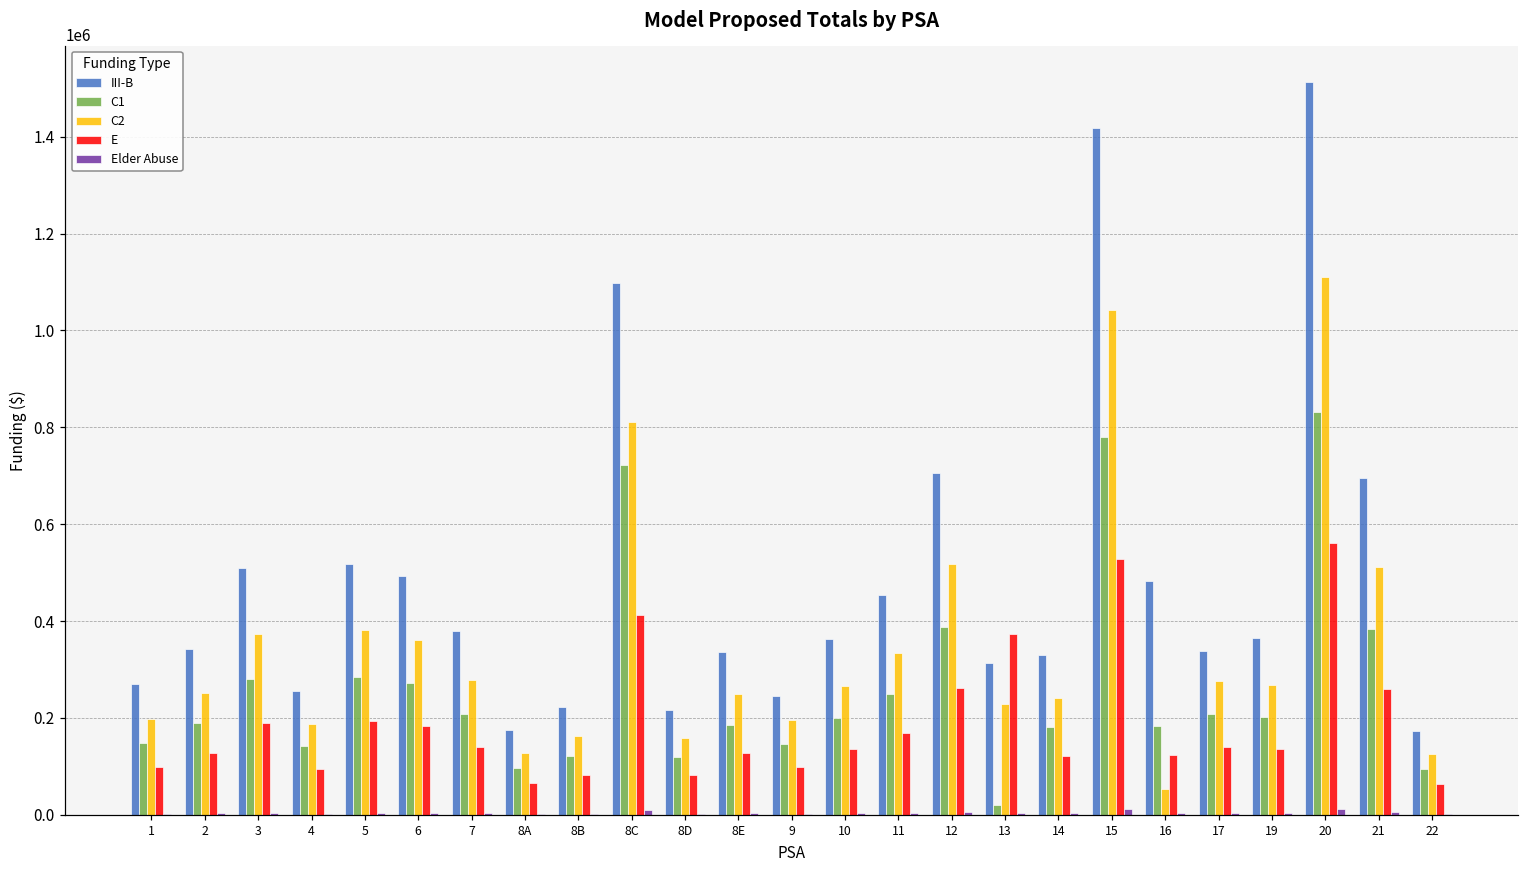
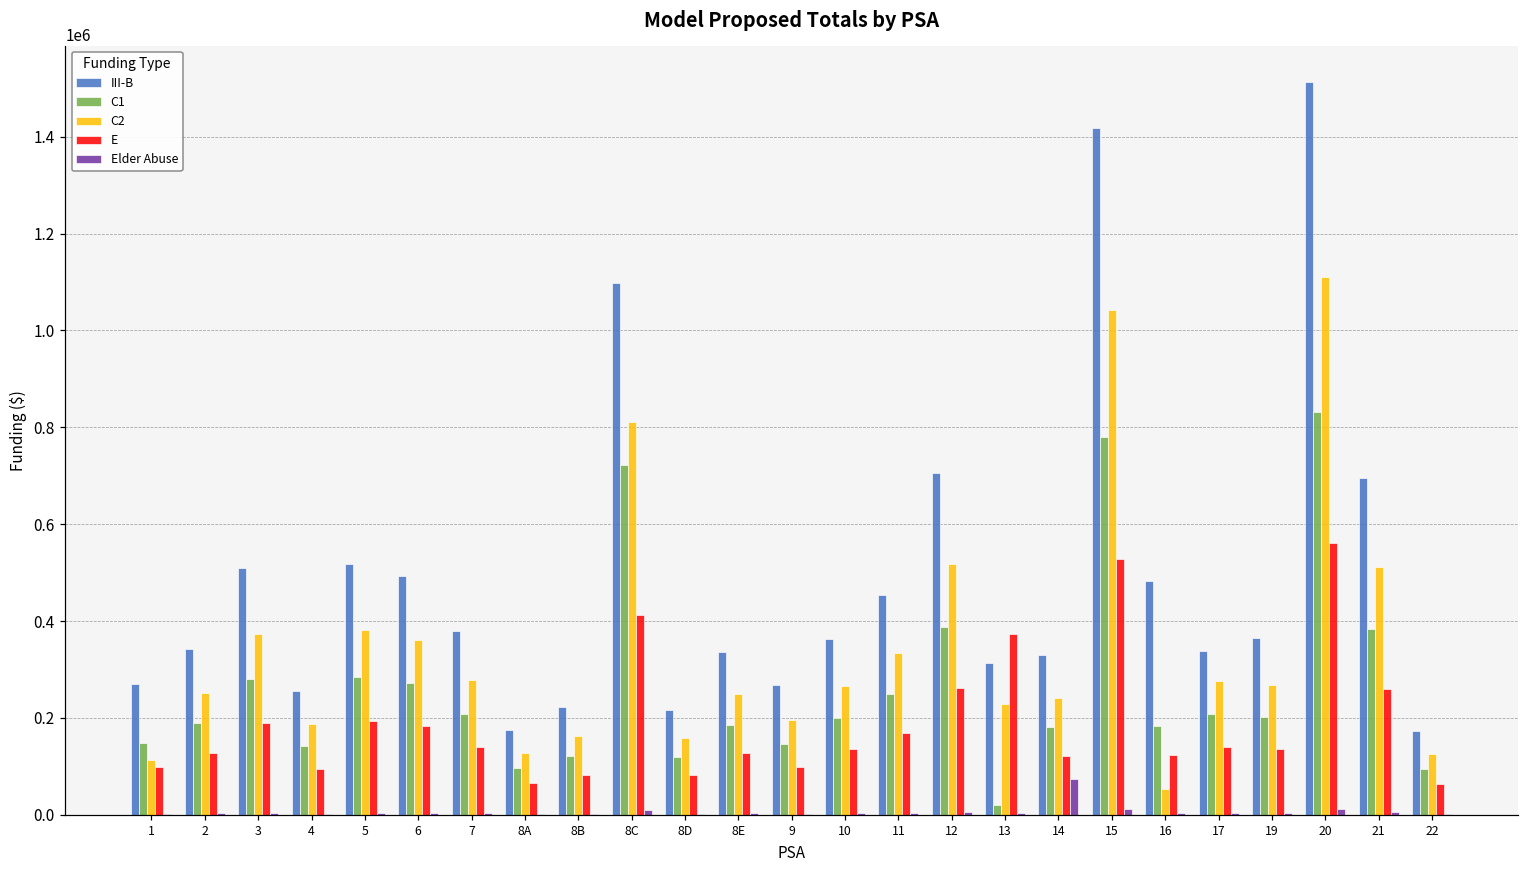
C2, 1: 200000 -> 110000
III-B, 9: 250000 -> 270000
Elder Abuse, 14: 0 -> 70000
